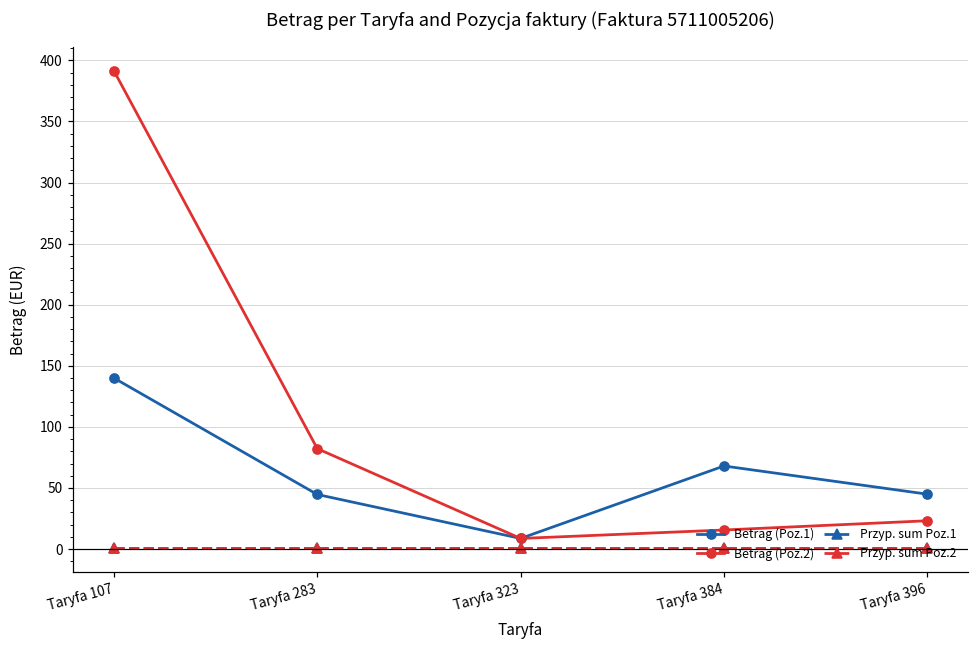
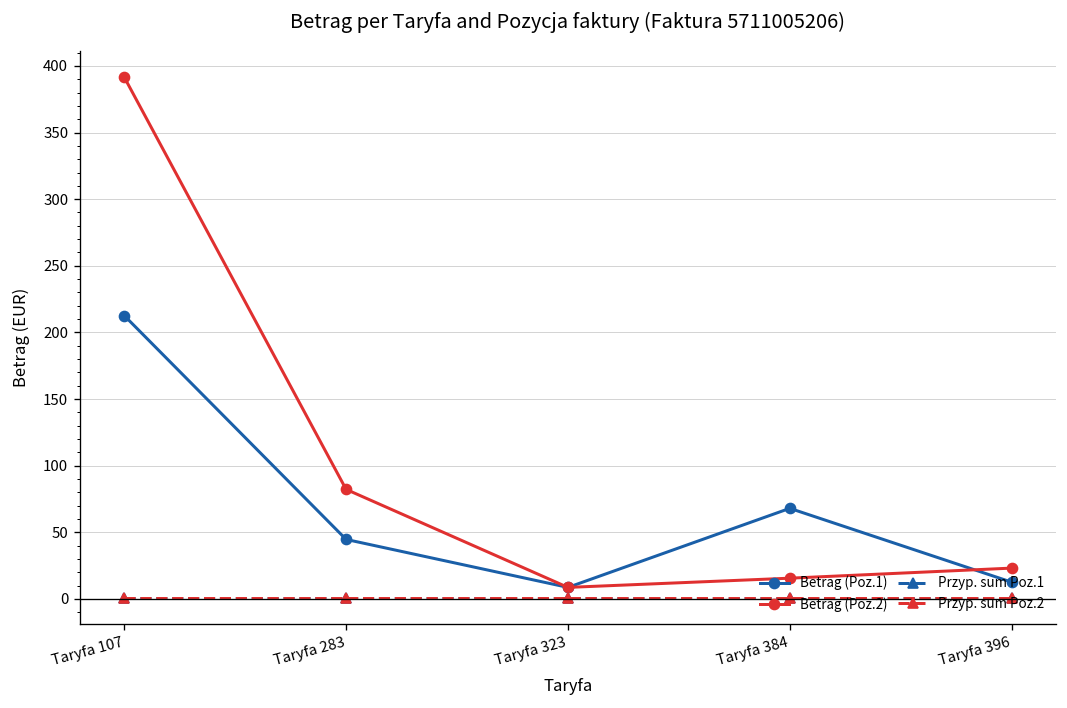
Betrag (Poz.1), Taryfa 107: 140 -> 213
Betrag (Poz.1), Taryfa 396: 45 -> 13
